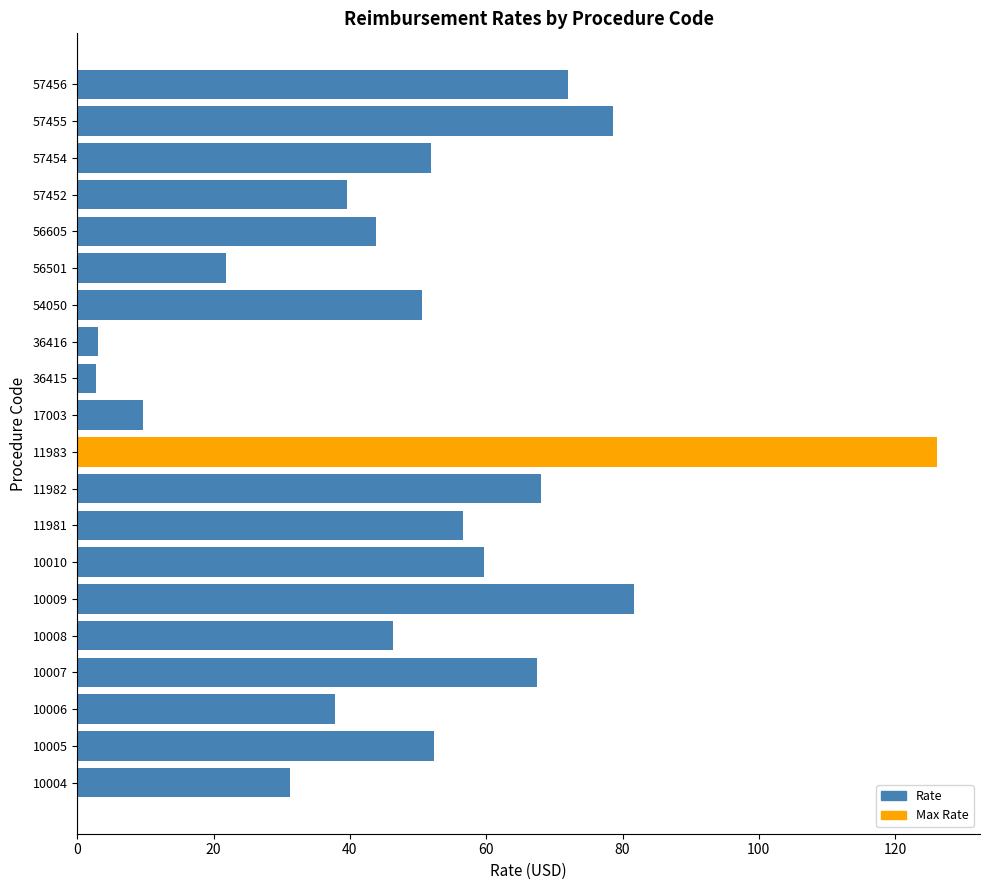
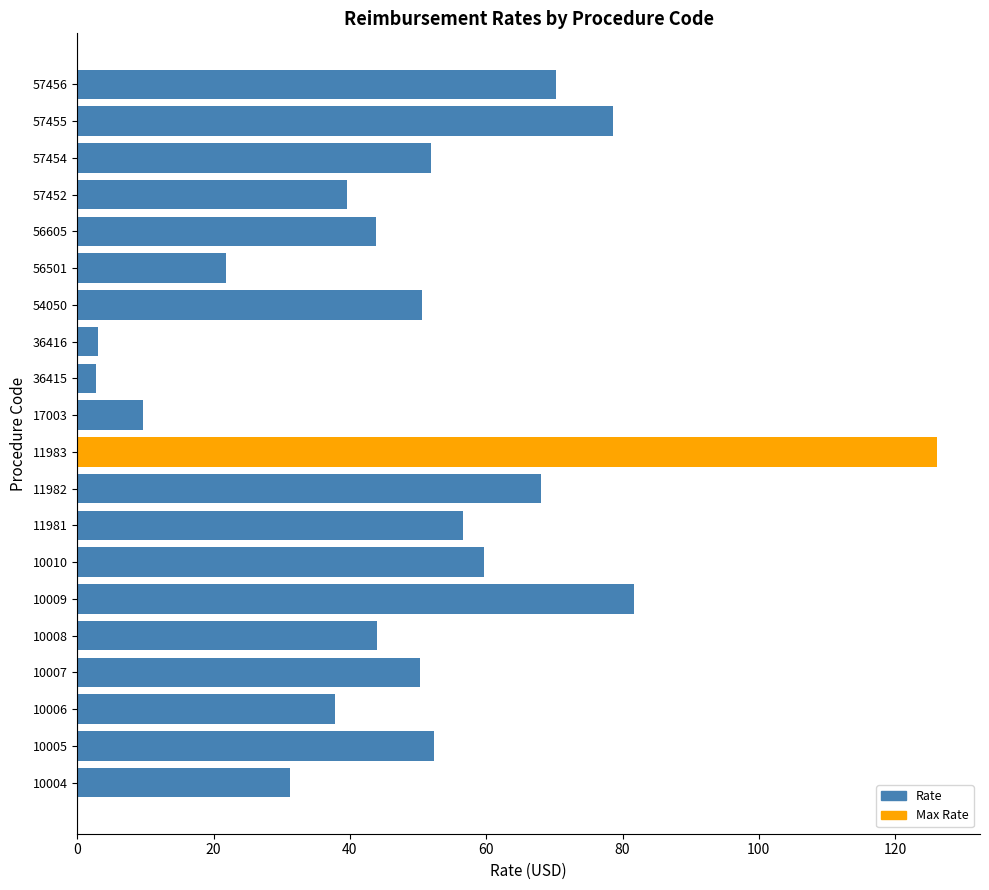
57456: 72 -> 70
10008: 46 -> 44
10007: 67 -> 50
